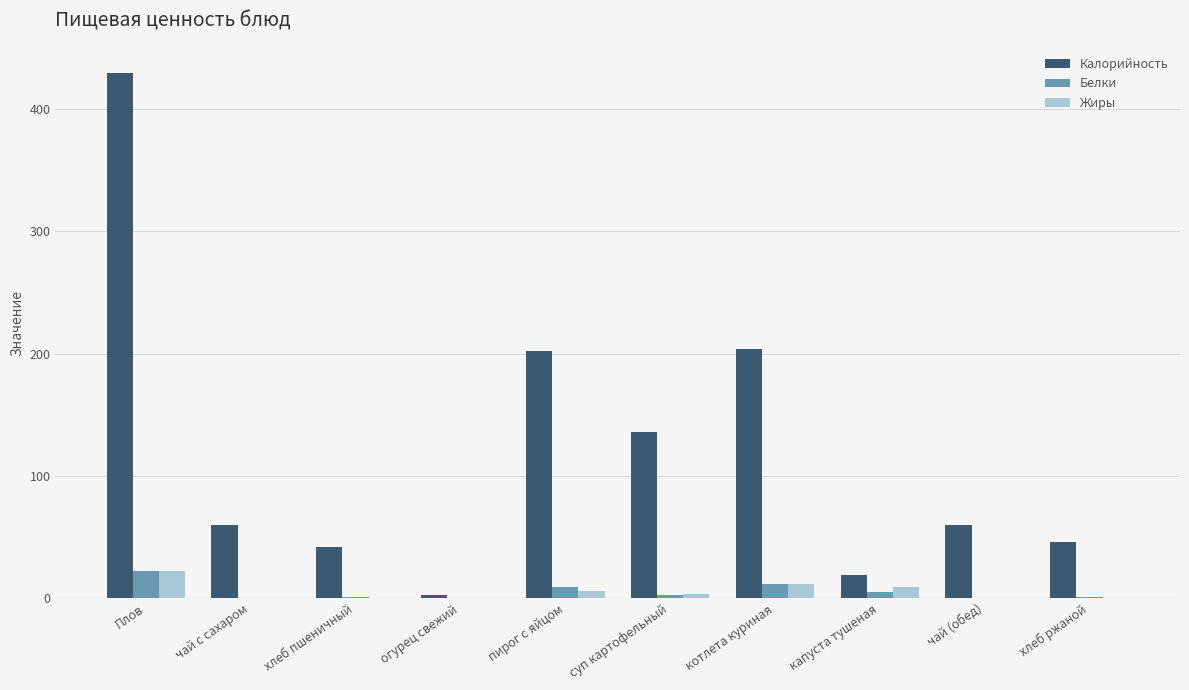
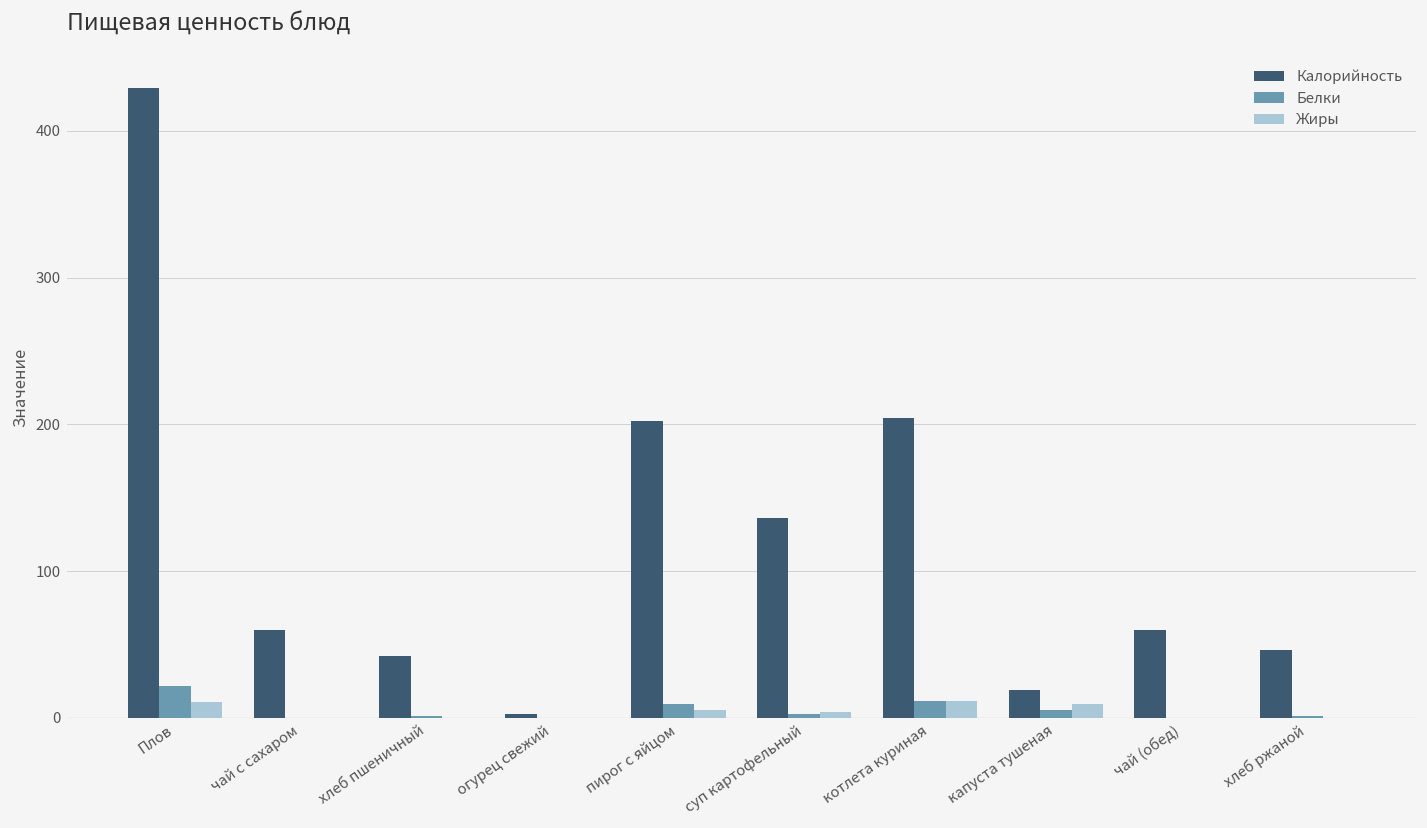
Жиры, Плов: 23 -> 11
